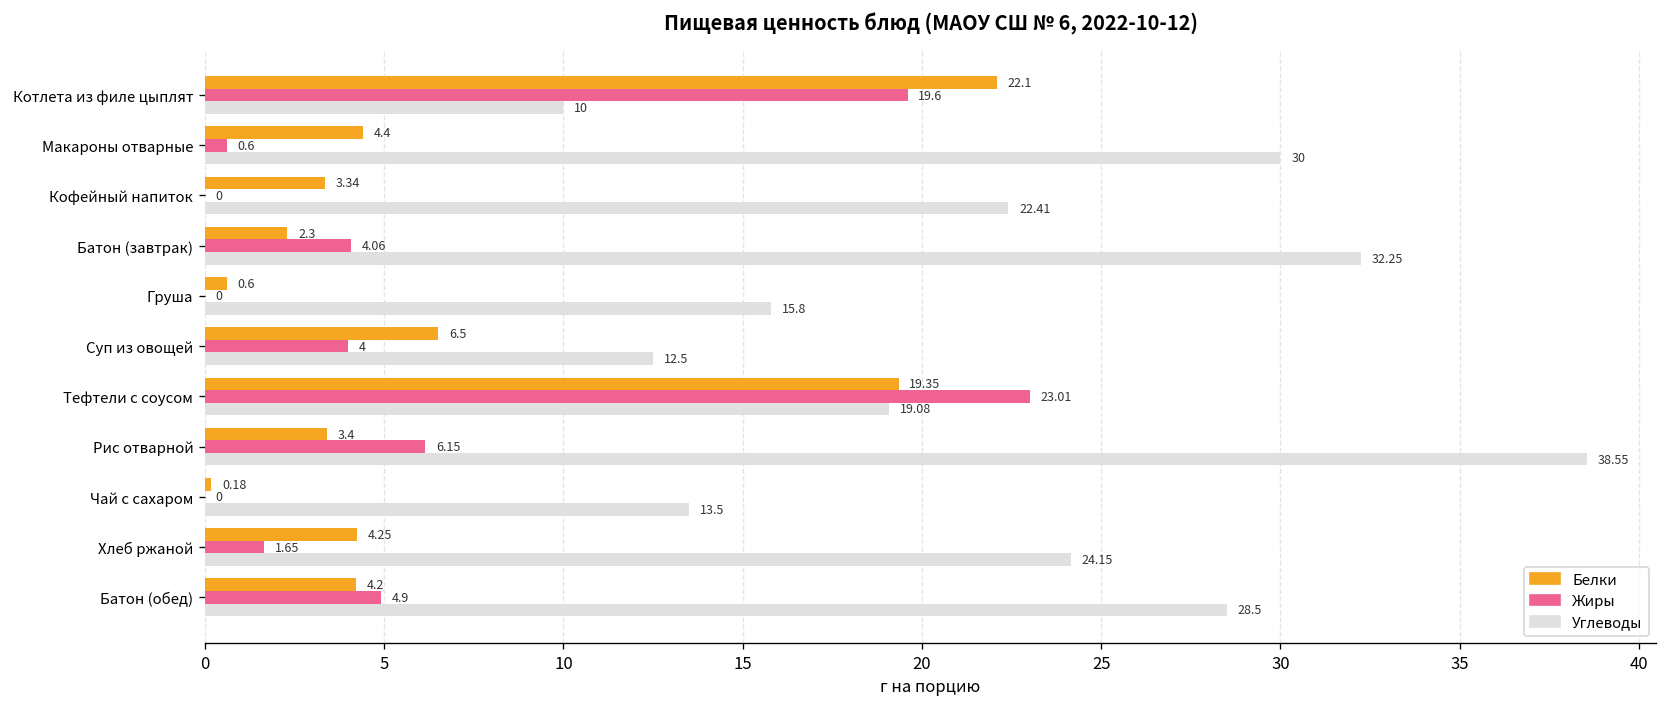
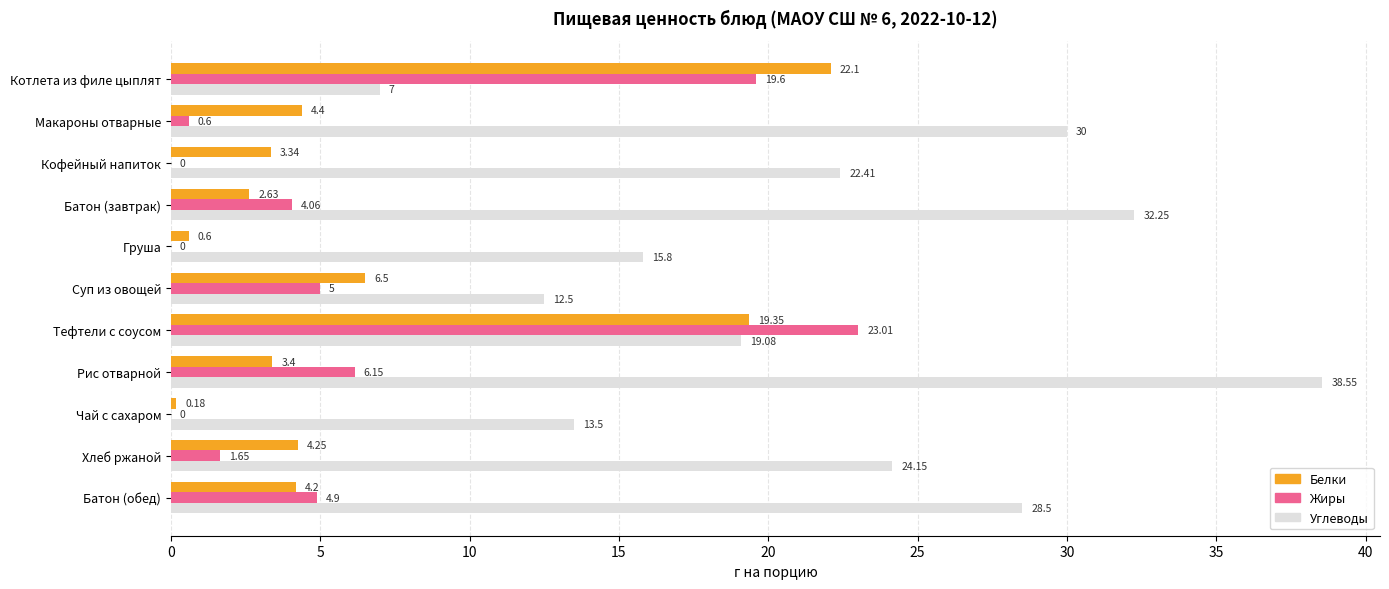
Углеводы, Котлета из филе цыплят: 10 -> 7
Белки, Батон (завтрак): 2.3 -> 2.63
Жиры, Суп из овощей: 4 -> 5
